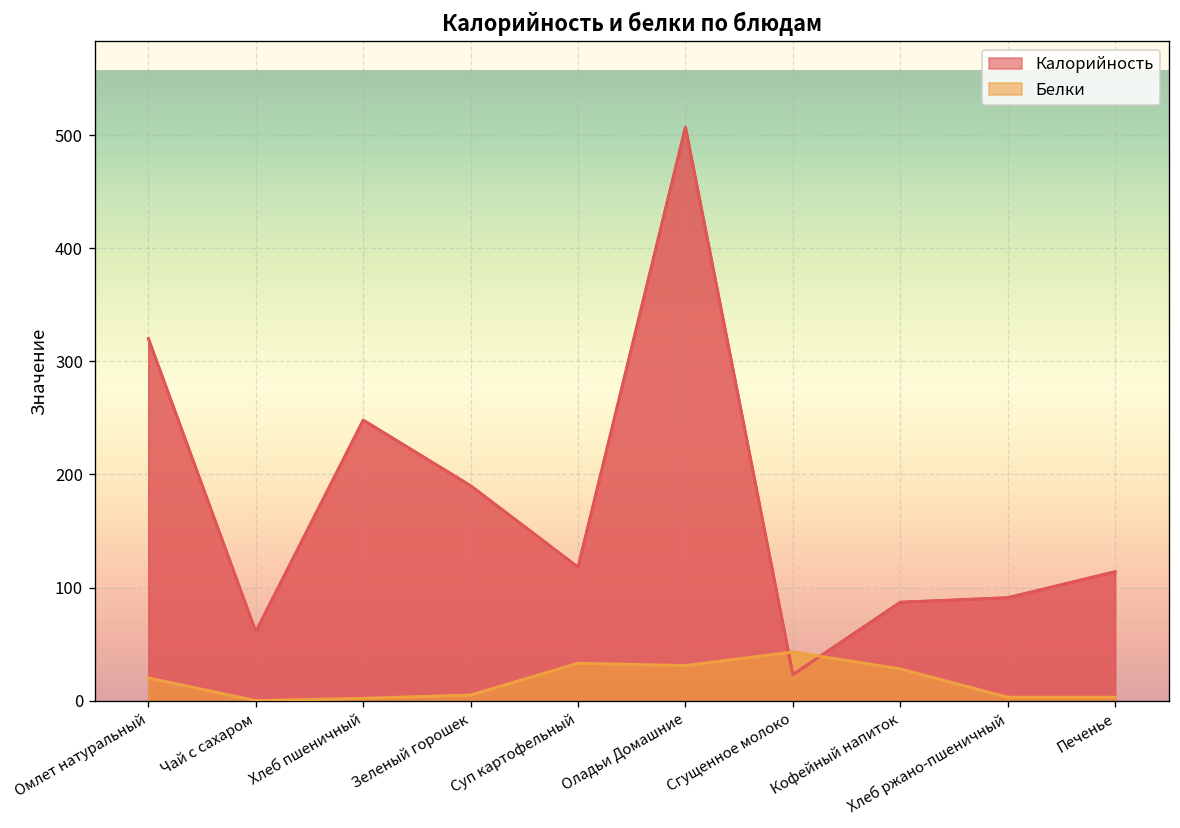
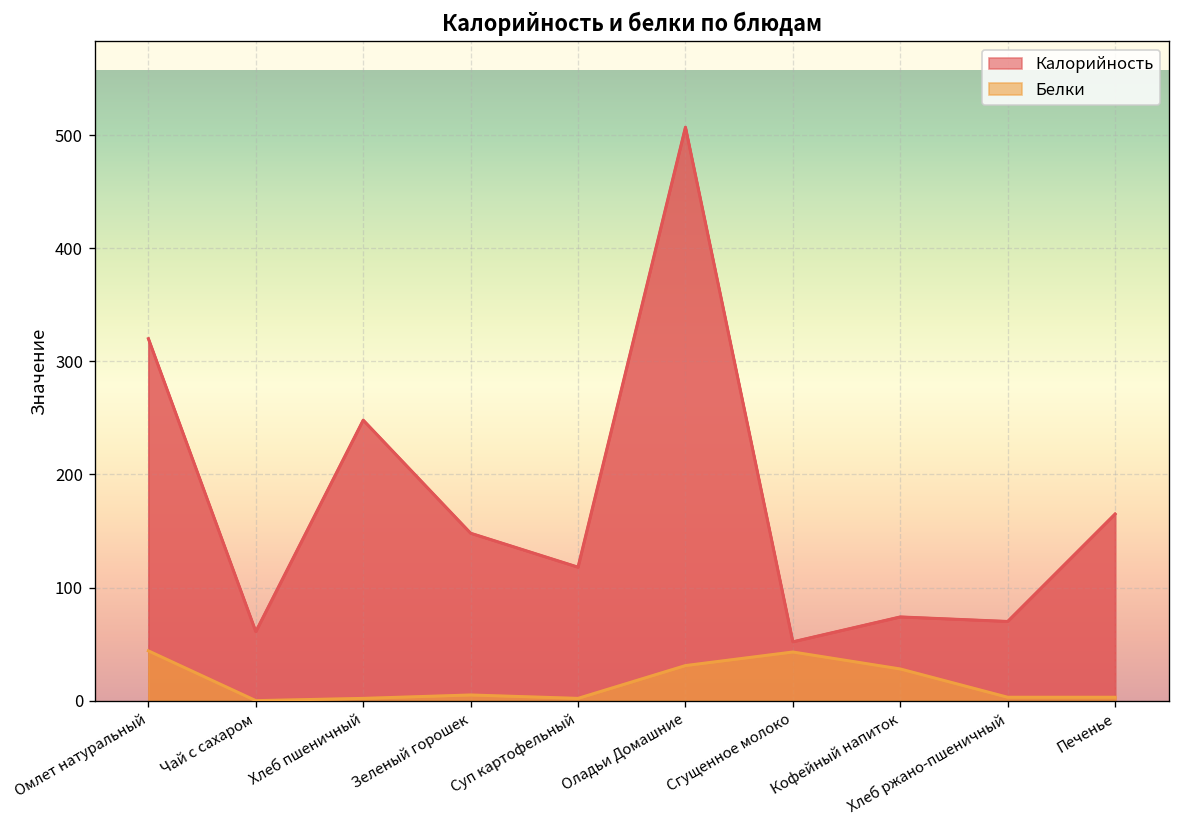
Белки, Омлет натуральный: 20 -> 40
Калорийность, Зеленый горошек: 190 -> 150
Белки, Суп картофельный: 30 -> 0
Калорийность, Сгущенное молоко: 20 -> 50
Калорийность, Кофейный напиток: 90 -> 70
Калорийность, Хлеб ржано-пшеничный: 90 -> 70
Калорийность, Печенье: 110 -> 170
